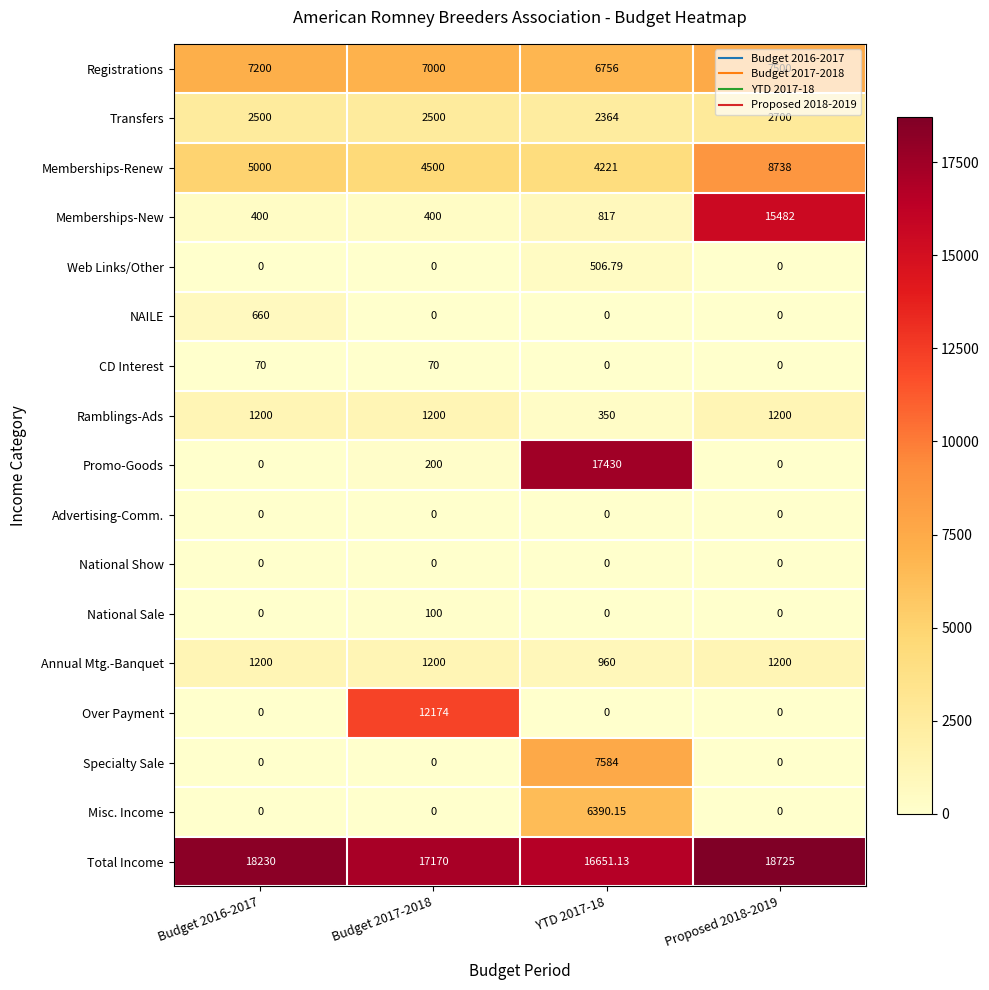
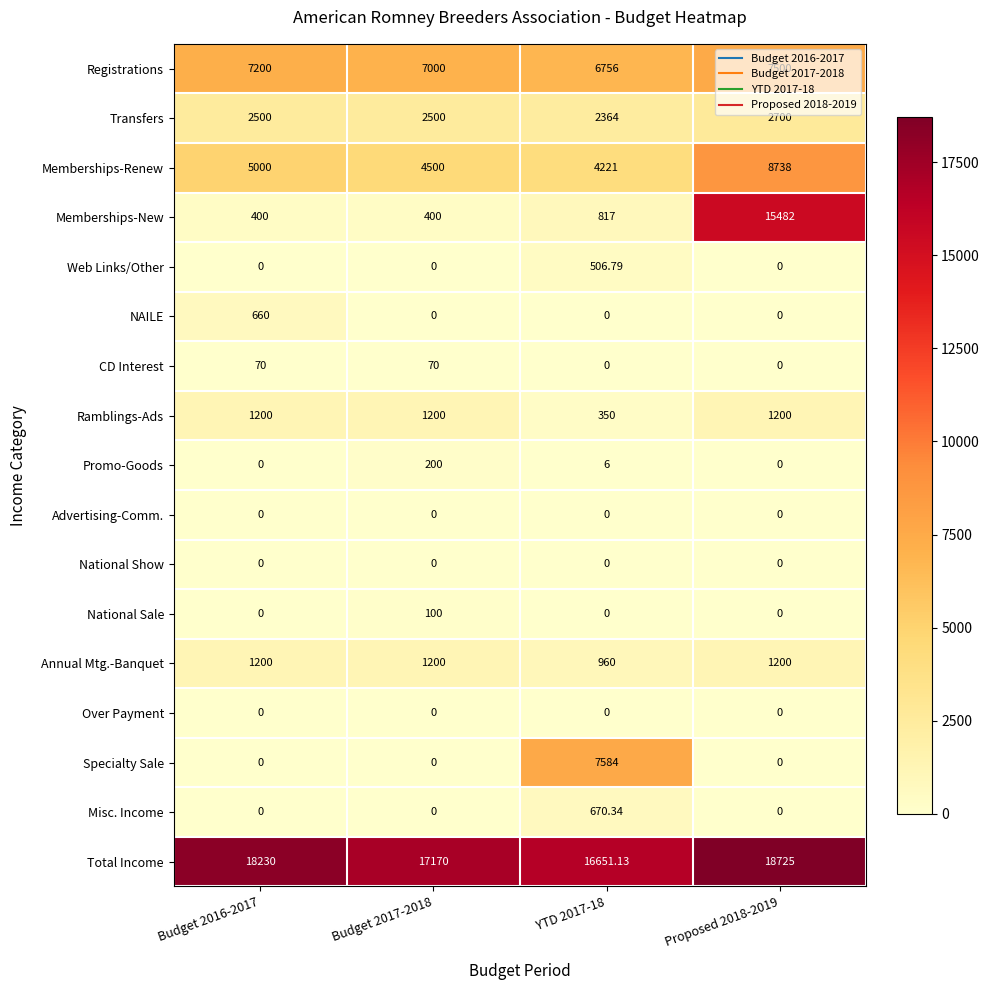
Promo-Goods, YTD 2017-18: 17430 -> 6
Over Payment, Budget 2017-2018: 12174 -> 0
Misc. Income, YTD 2017-18: 6390.15 -> 670.34
